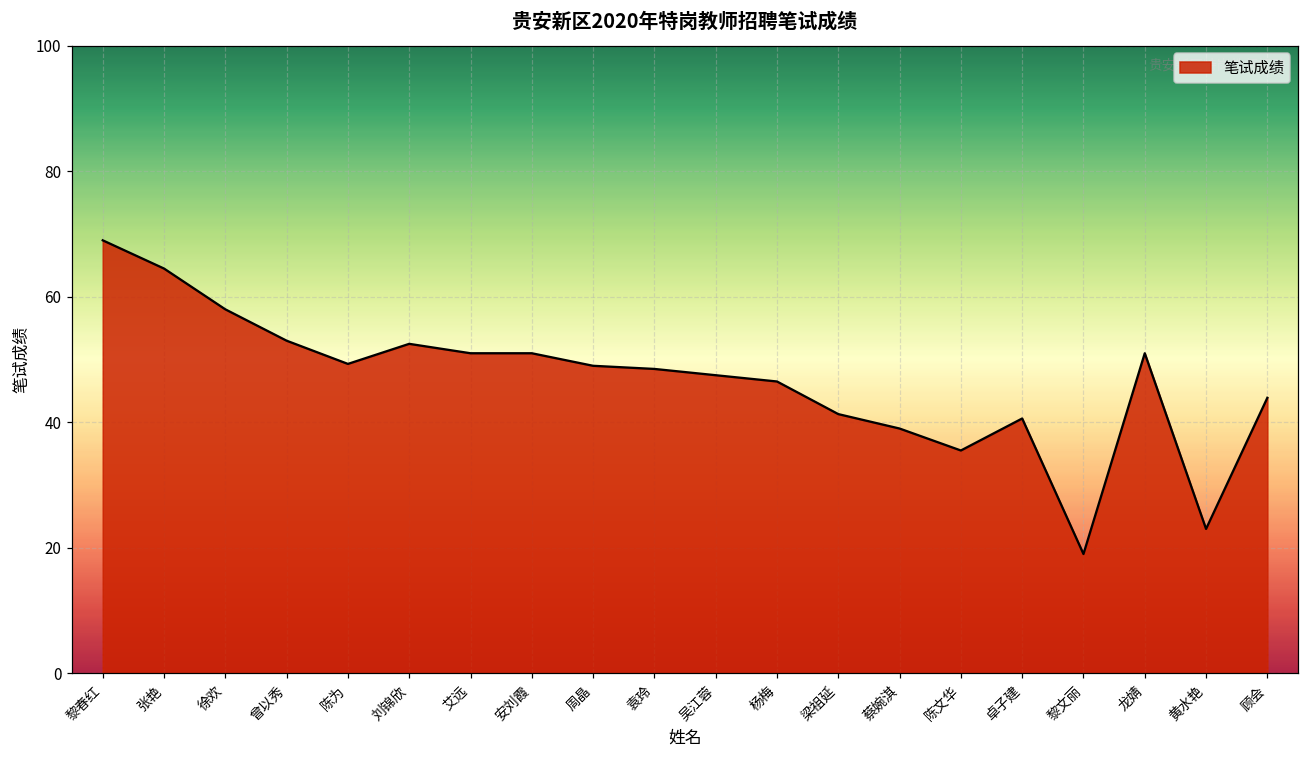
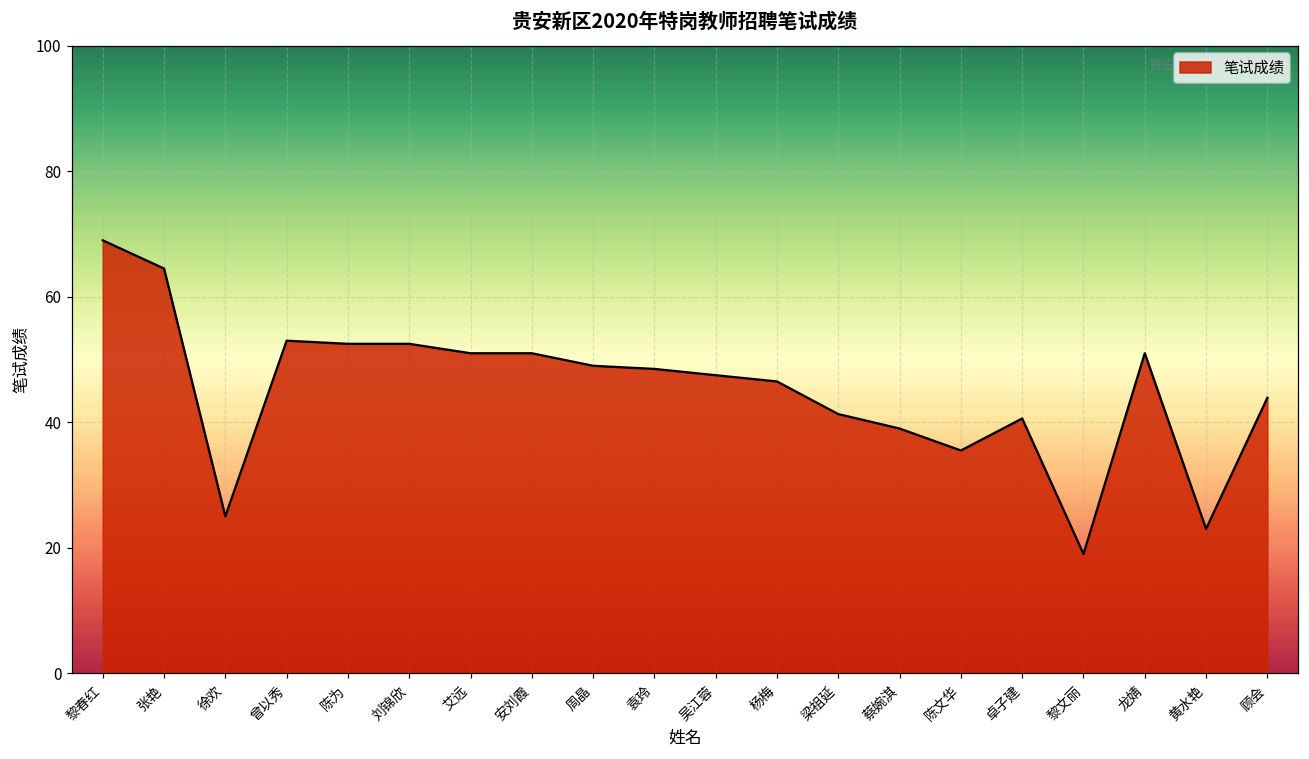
徐欢: 58 -> 25
陈为: 49 -> 53
